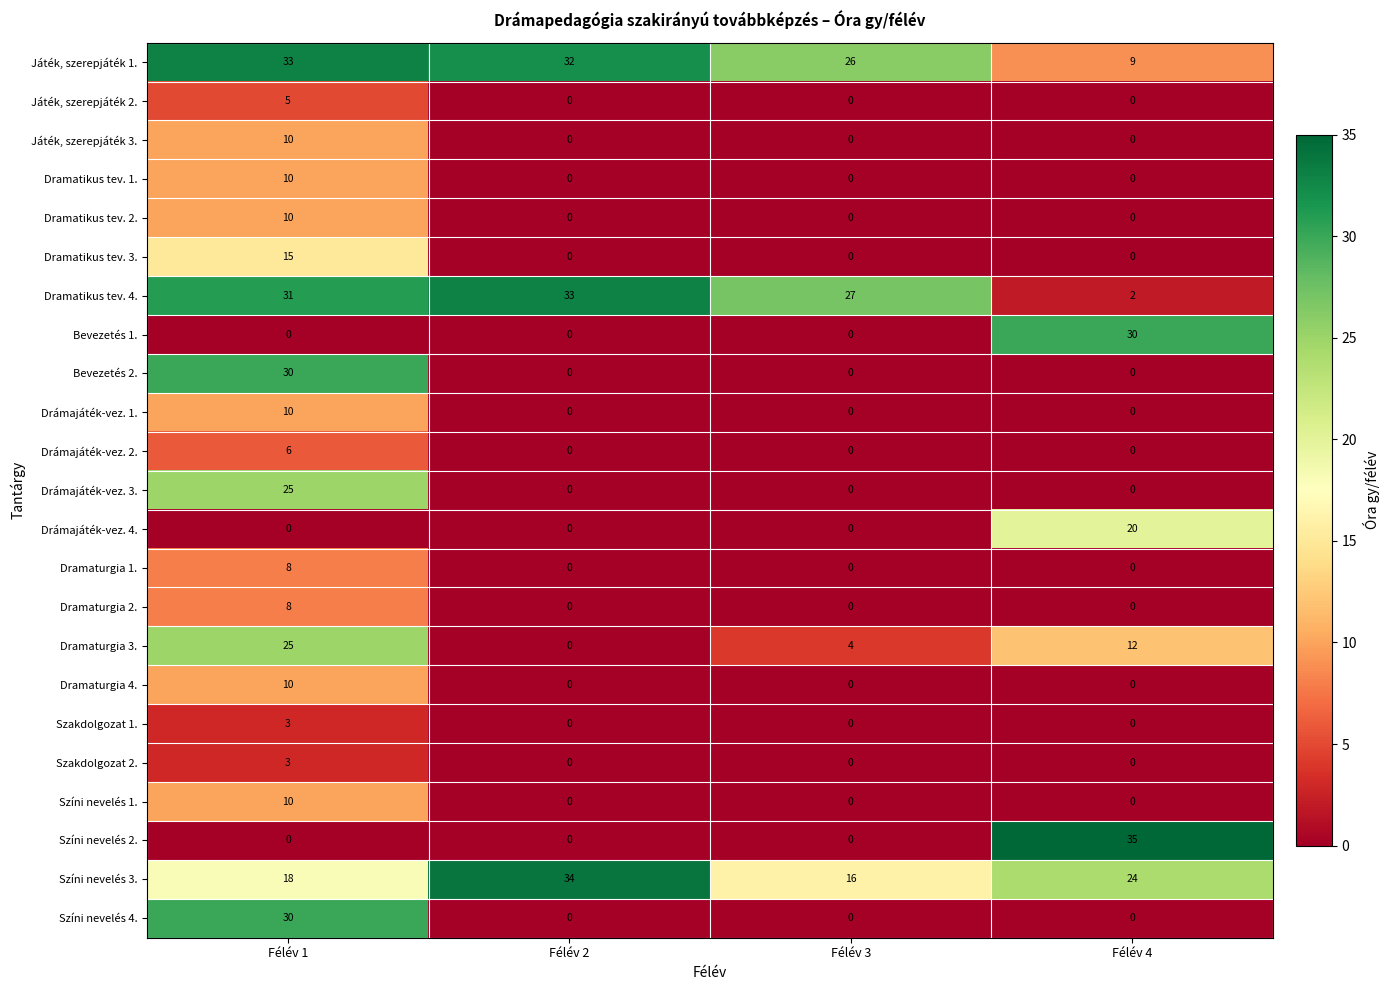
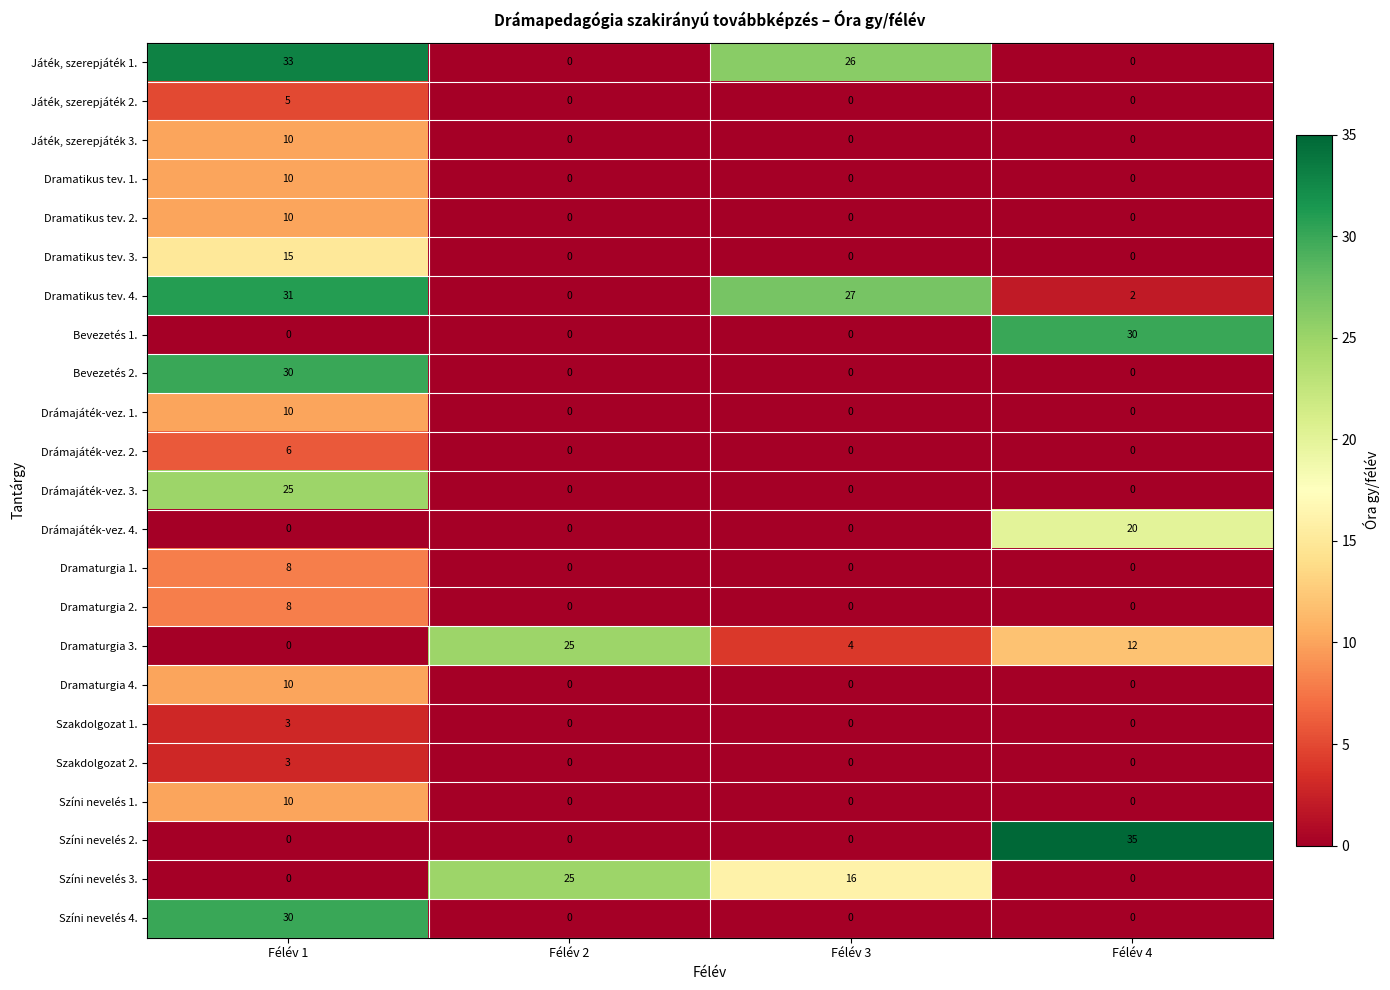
Játék, szerepjáték 1., Félév 2: 32 -> 0
Játék, szerepjáték 1., Félév 4: 9 -> 0
Dramatikus tev. 4., Félév 2: 33 -> 0
Dramaturgia 3., Félév 1: 25 -> 0
Dramaturgia 3., Félév 2: 0 -> 25
Színi nevelés 3., Félév 1: 18 -> 0
Színi nevelés 3., Félév 2: 34 -> 25
Színi nevelés 3., Félév 4: 24 -> 0
